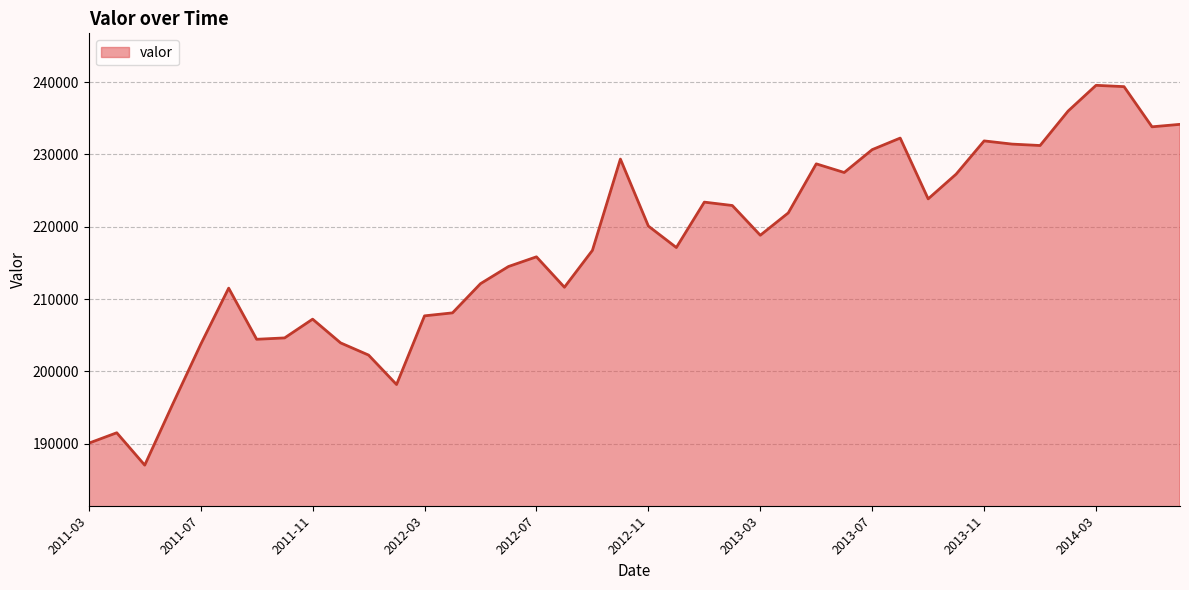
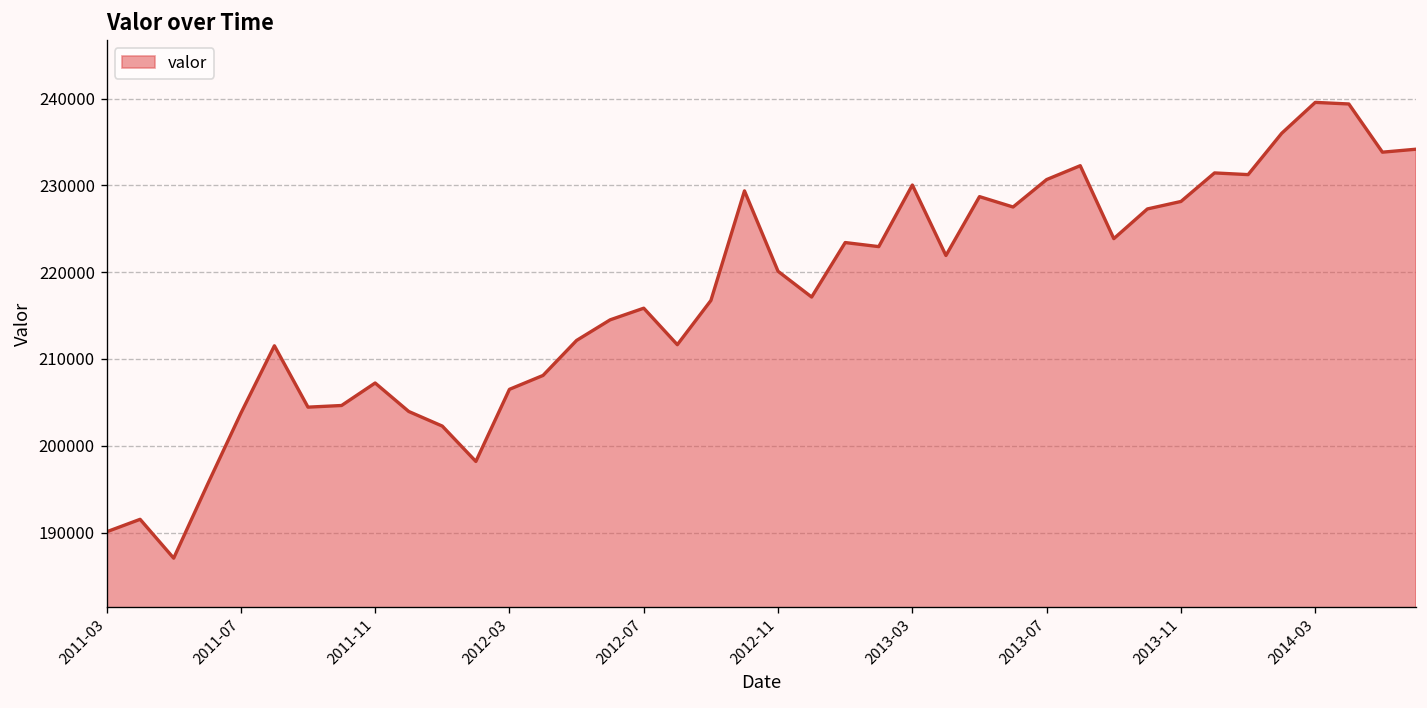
2012-03: 208000 -> 206000
2013-03: 219000 -> 230000
2013-11: 232000 -> 228000
